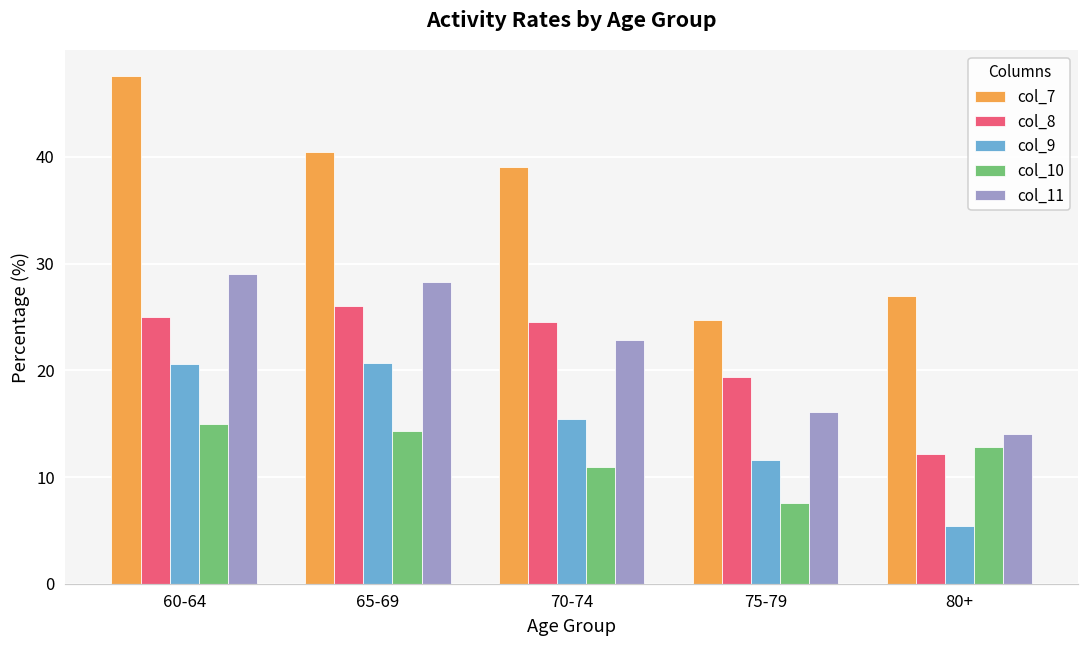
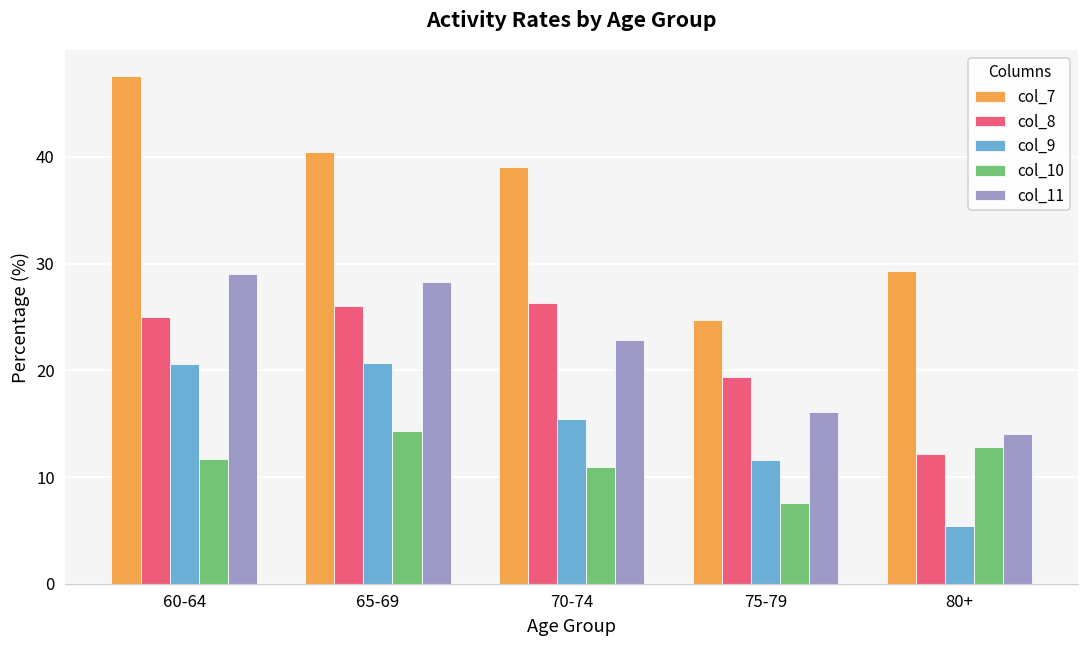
col_10, 60-64: 15 -> 12
col_8, 70-74: 25 -> 26
col_7, 80+: 27 -> 29
